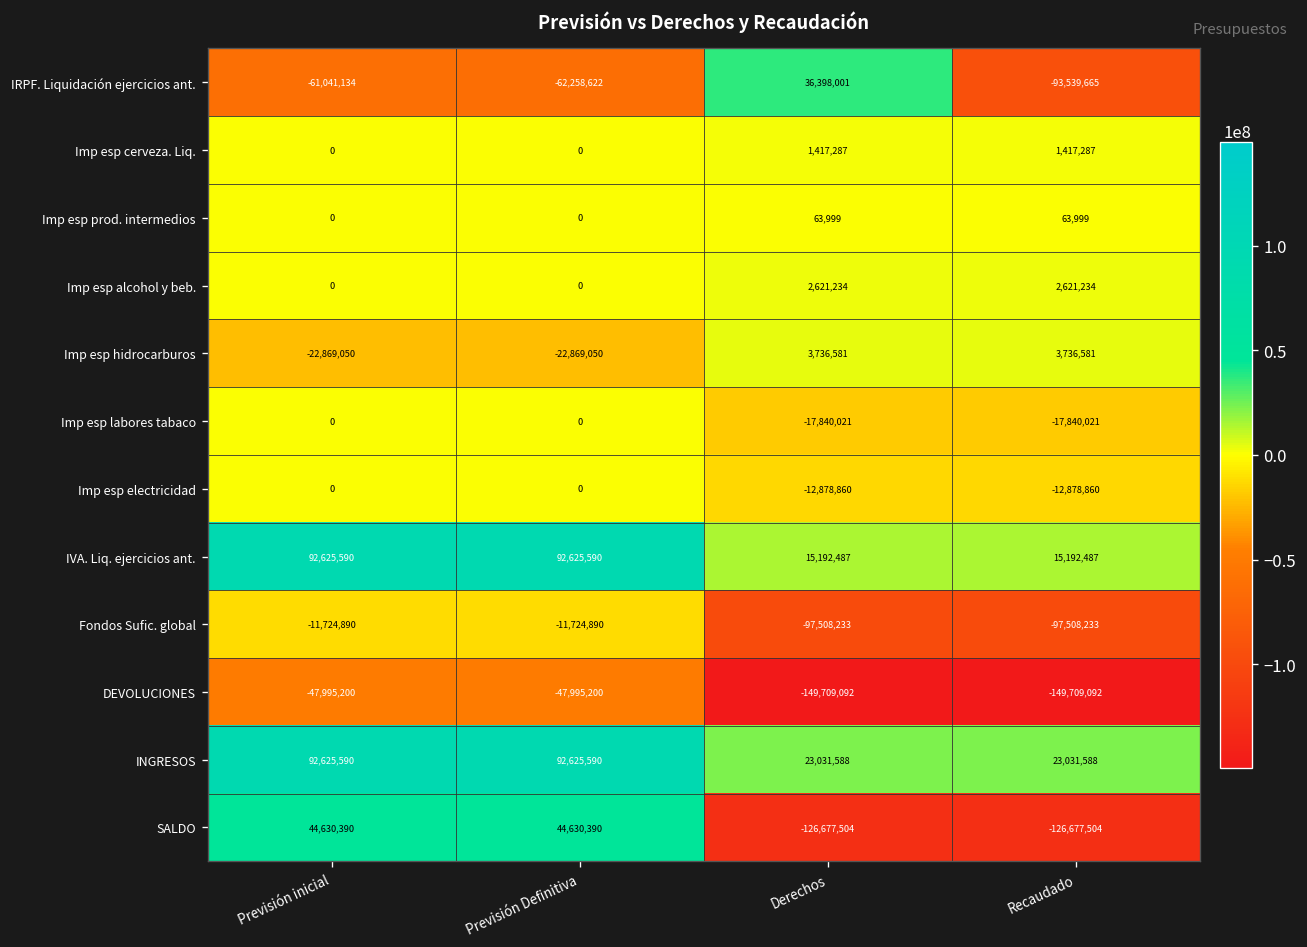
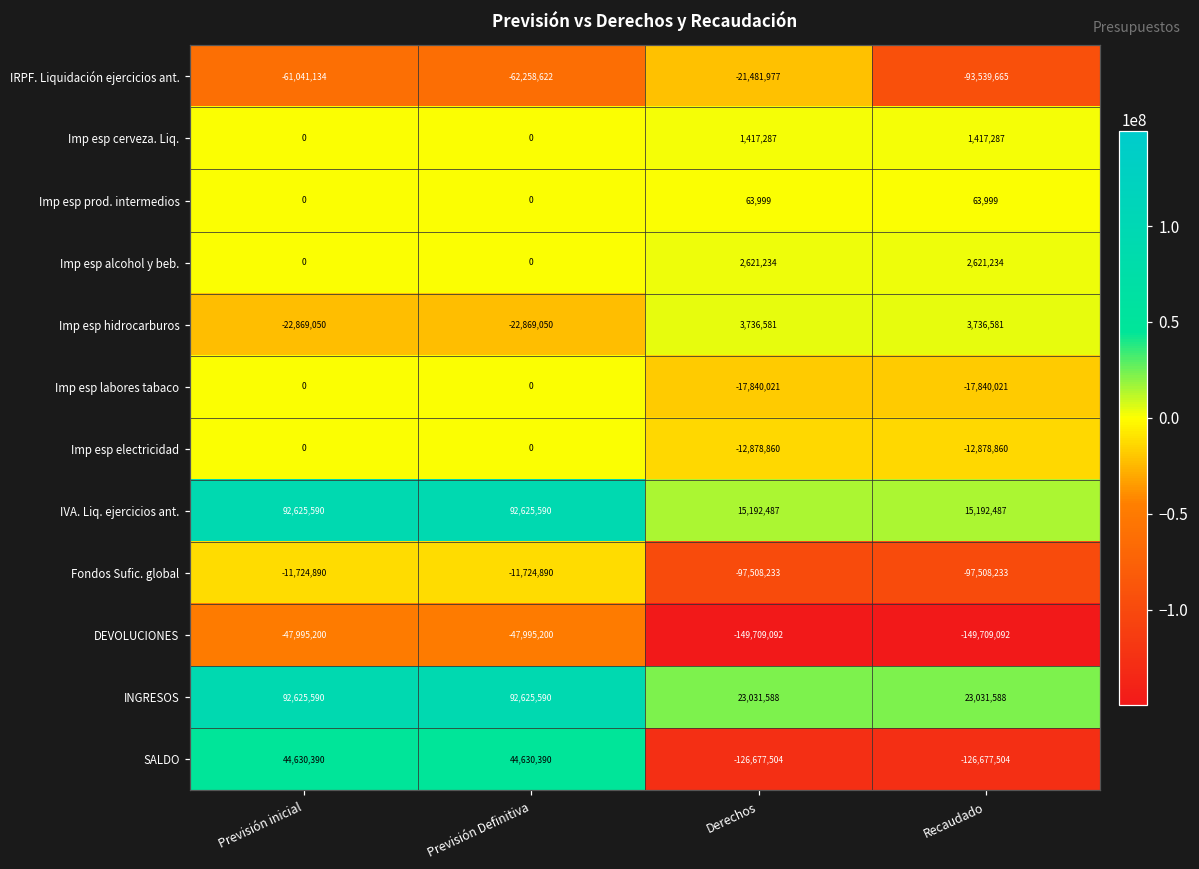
IRPF. Liquidación ejercicios ant., Derechos: 36,398,001 -> -21,481,977
